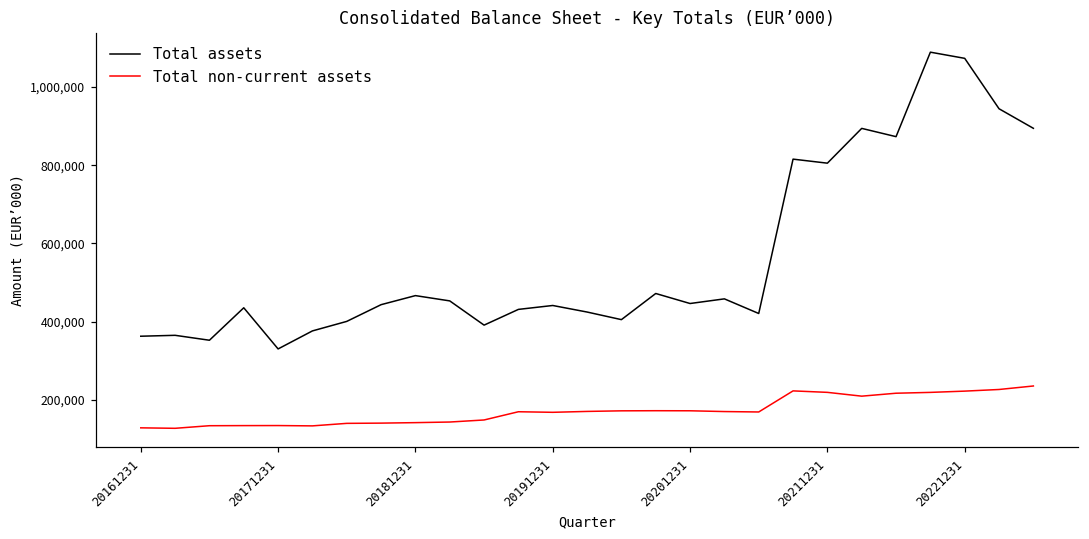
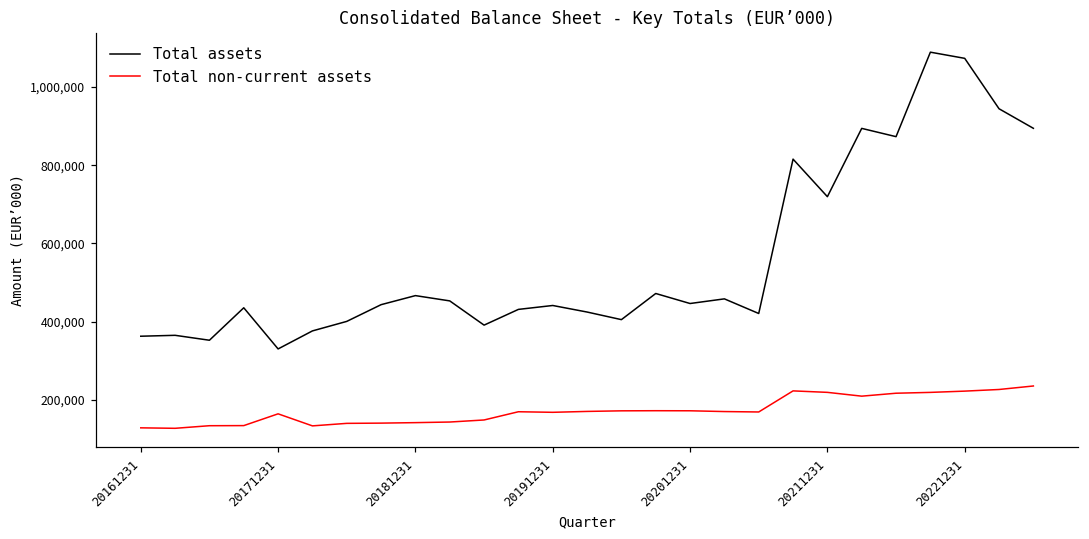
Total non-current assets, 20171231: 130,000 -> 160,000
Total assets, 20211231: 810,000 -> 720,000
